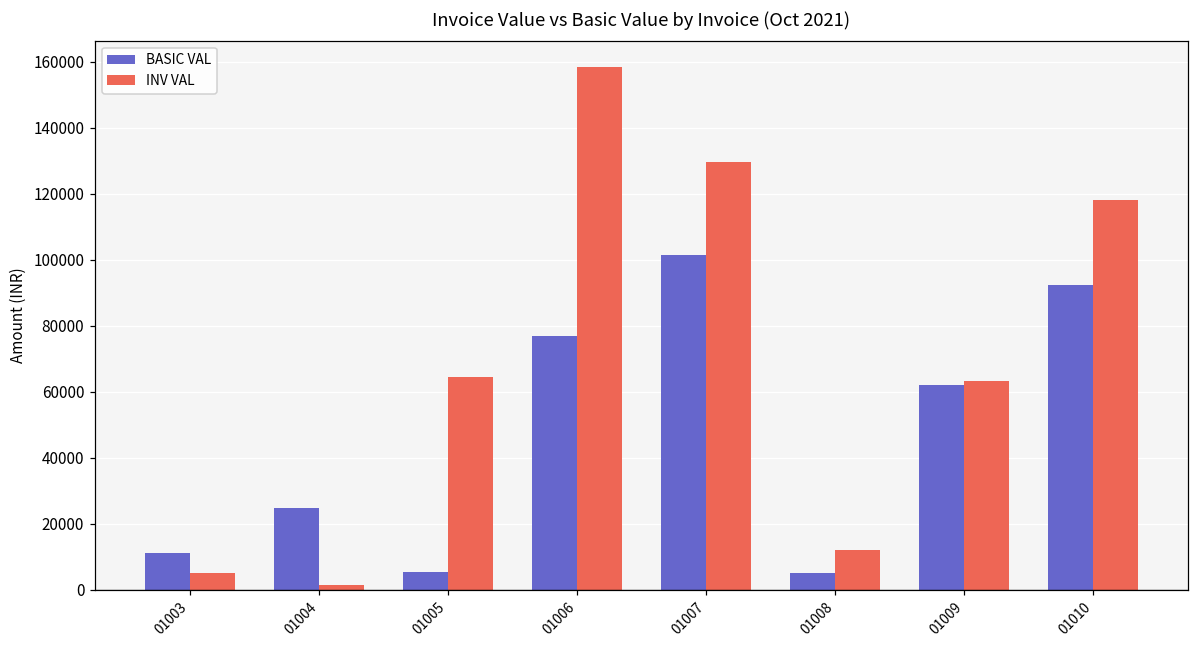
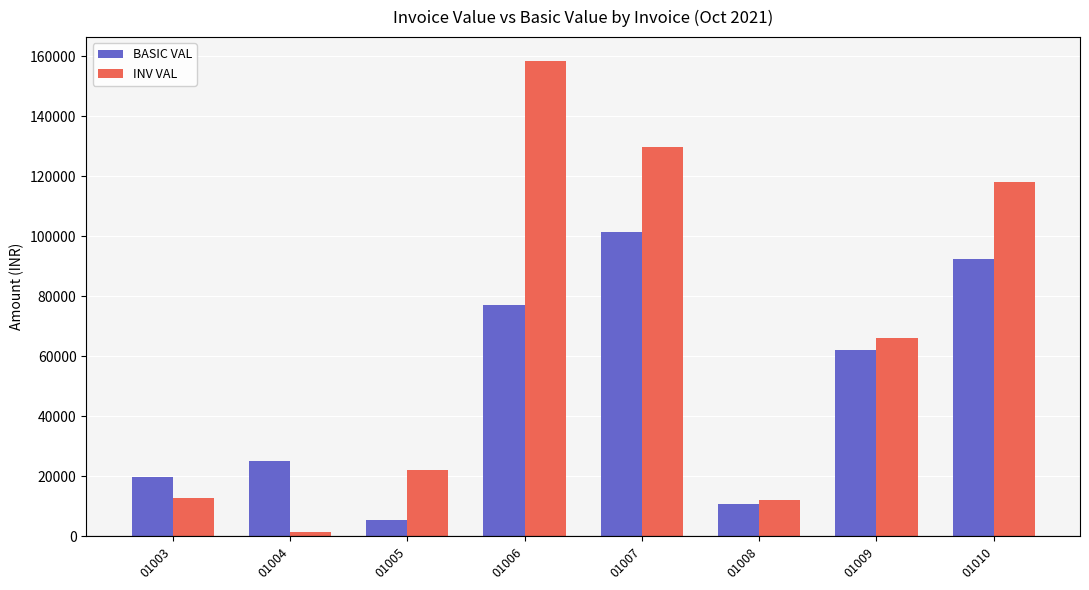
BASIC VAL, 01003: 11000 -> 20000
INV VAL, 01003: 5000 -> 13000
INV VAL, 01005: 64000 -> 22000
BASIC VAL, 01008: 5000 -> 11000
INV VAL, 01009: 63000 -> 66000
